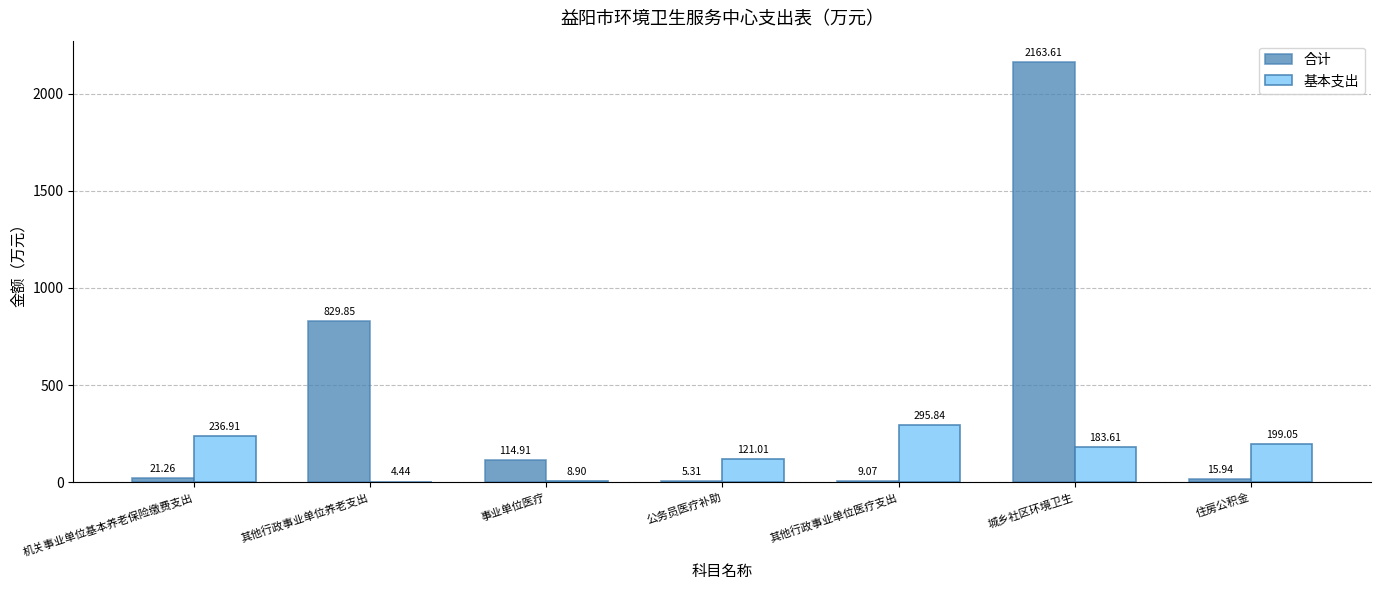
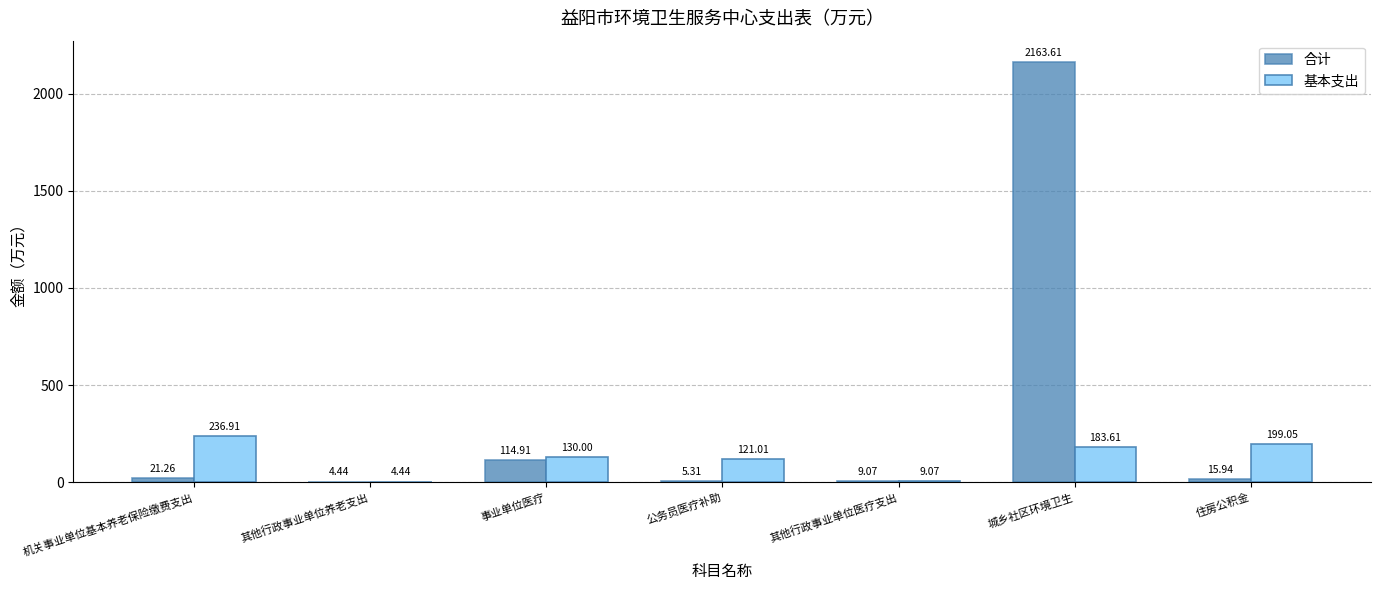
合计, 其他行政事业单位养老支出: 829.85 -> 4.44
基本支出, 事业单位医疗: 8.90 -> 130.00
基本支出, 其他行政事业单位医疗支出: 295.84 -> 9.07
